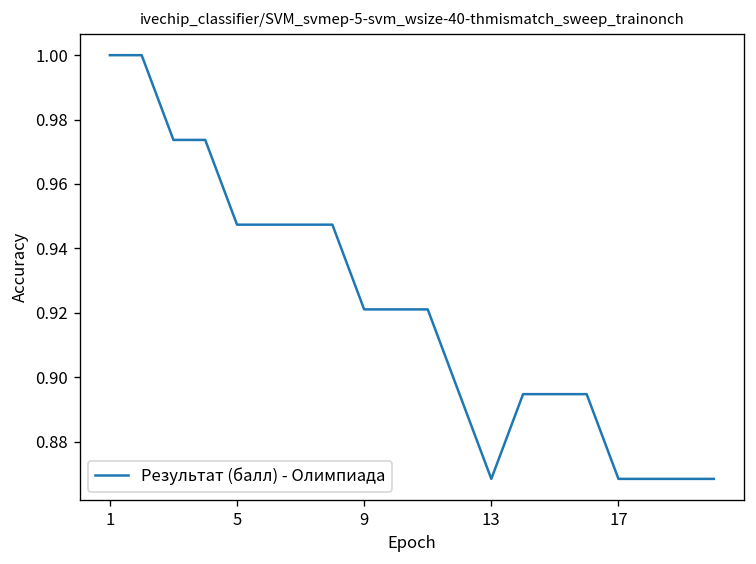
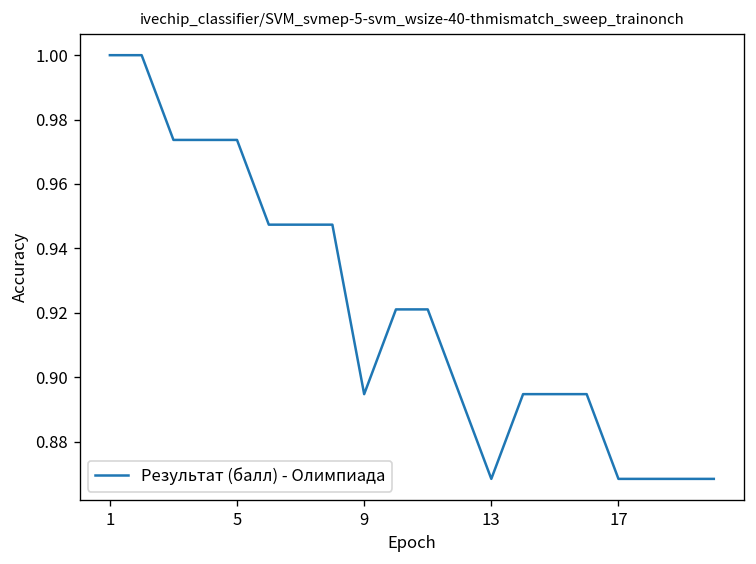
5: 0.947 -> 0.974
9: 0.921 -> 0.895
